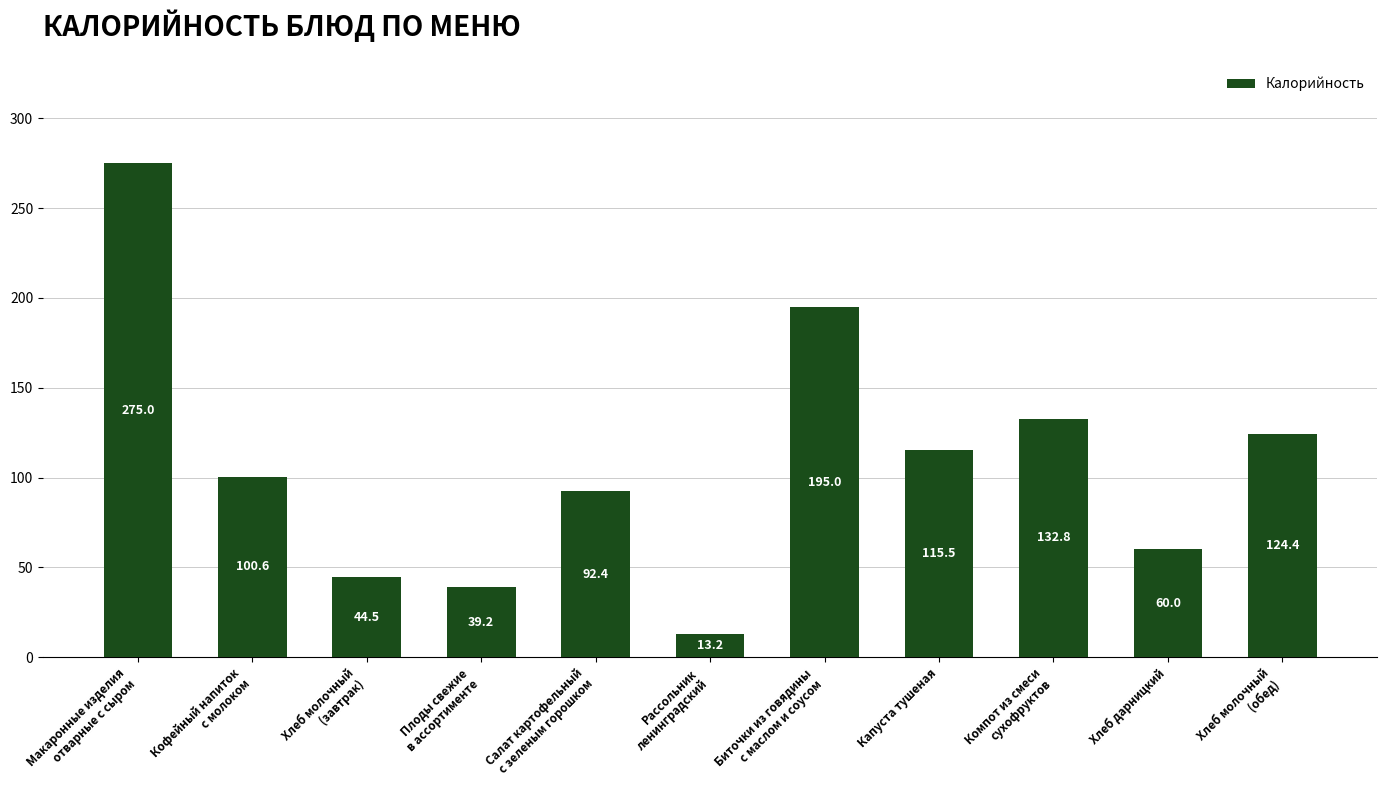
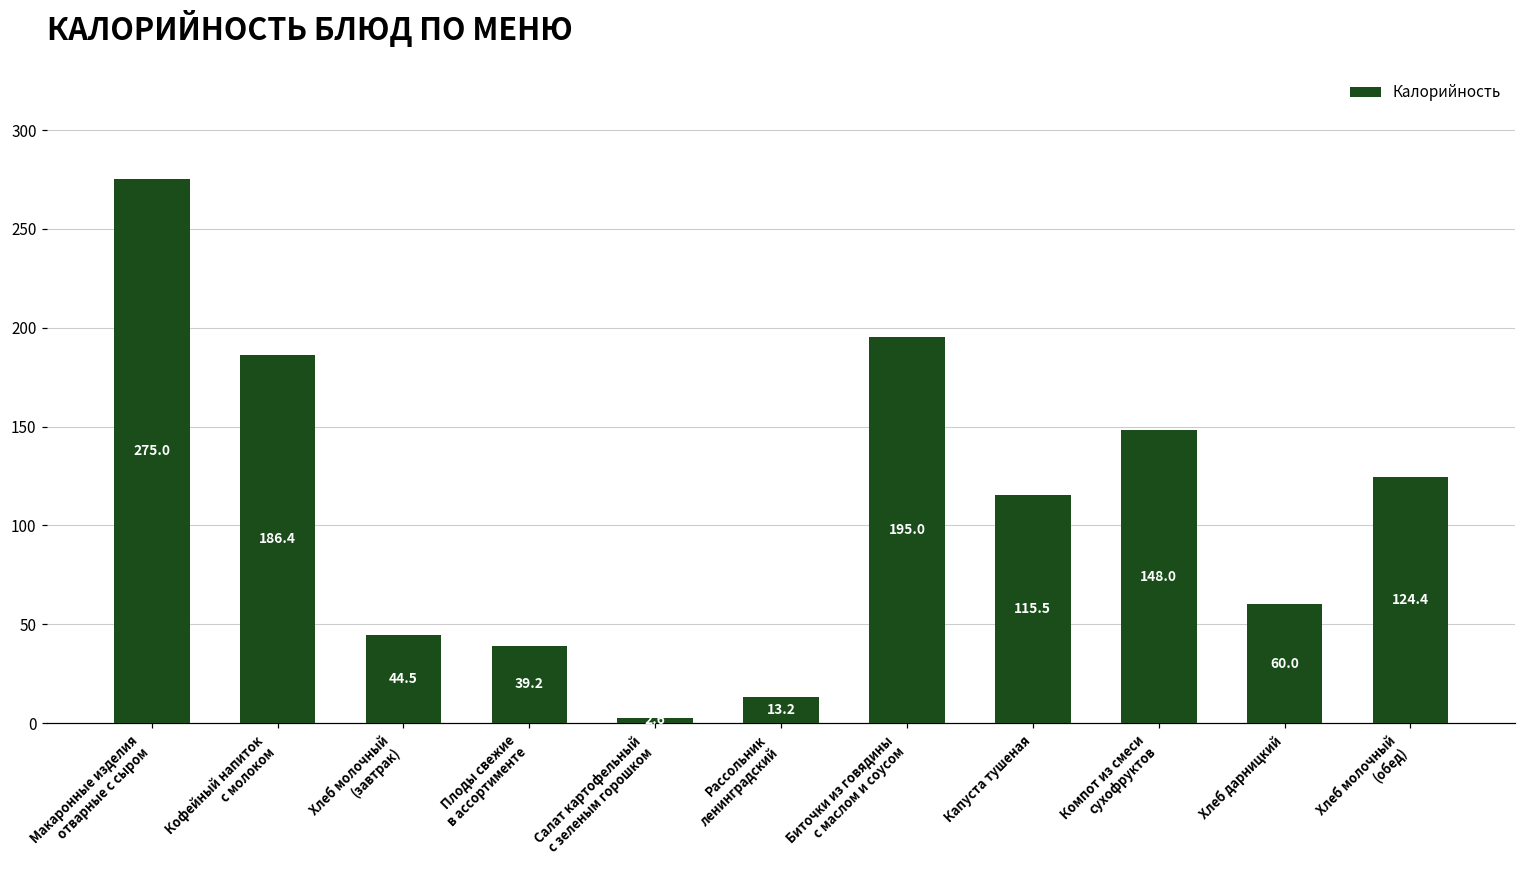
Кофейный напиток с молоком: 100.6 -> 186.4
Салат картофельный с зеленым горошком: 92 -> 3
Компот из смеси сухофруктов: 132.8 -> 148.0
